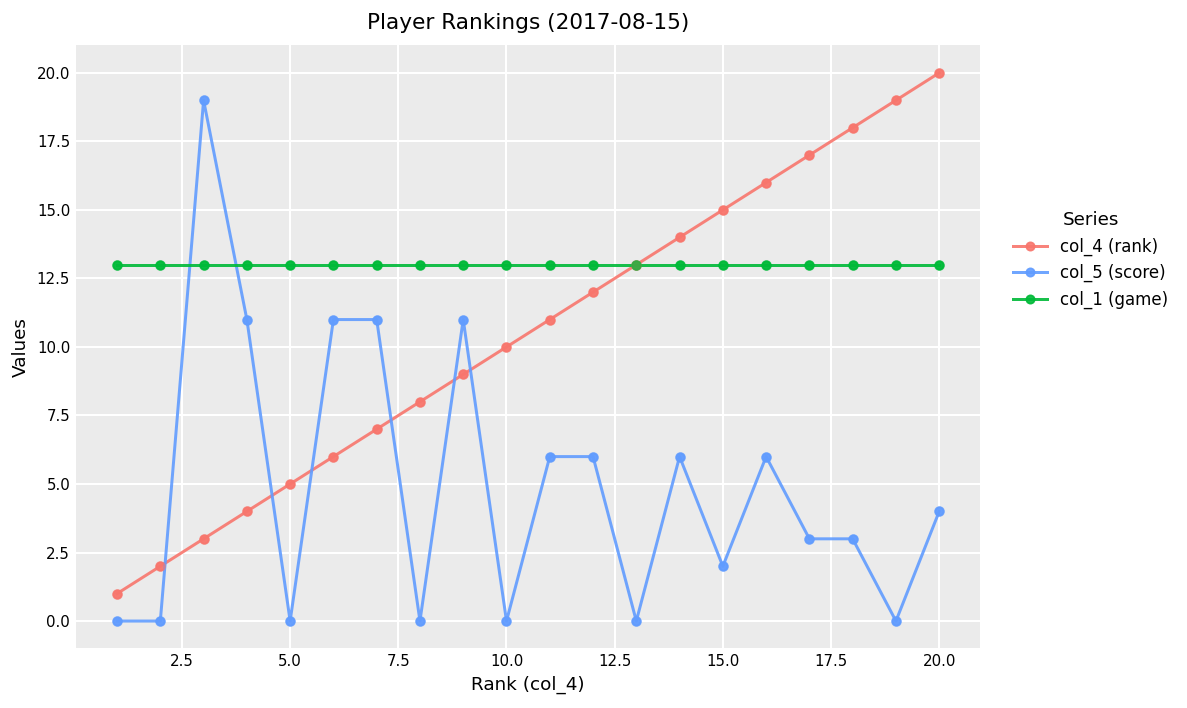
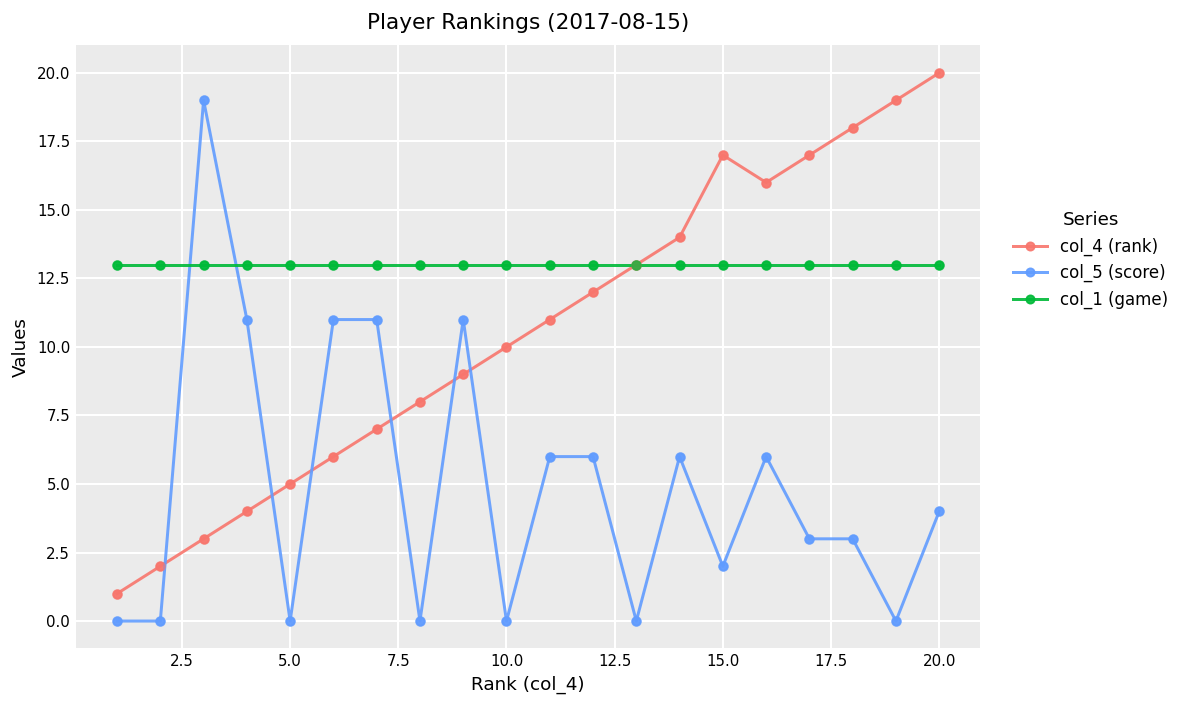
col_4 (rank), 15.0: 15 -> 17
